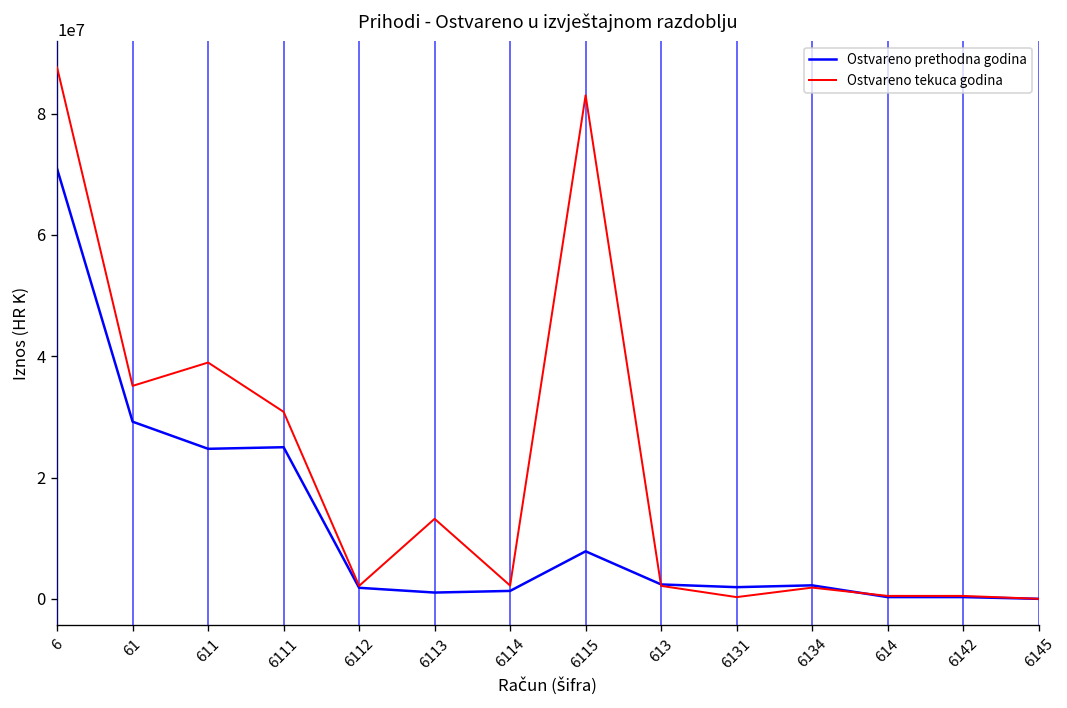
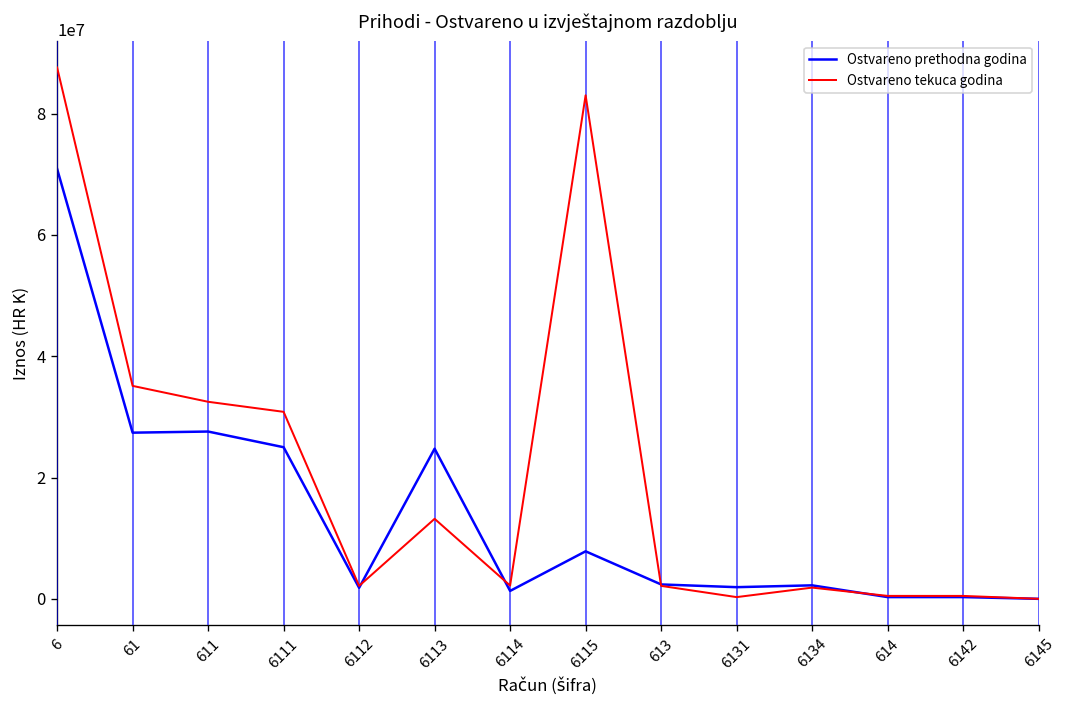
Ostvareno prethodna godina, 61: 29000000 -> 27000000
Ostvareno prethodna godina, 611: 25000000 -> 28000000
Ostvareno tekuca godina, 611: 39000000 -> 32000000
Ostvareno prethodna godina, 6113: 1000000 -> 25000000
